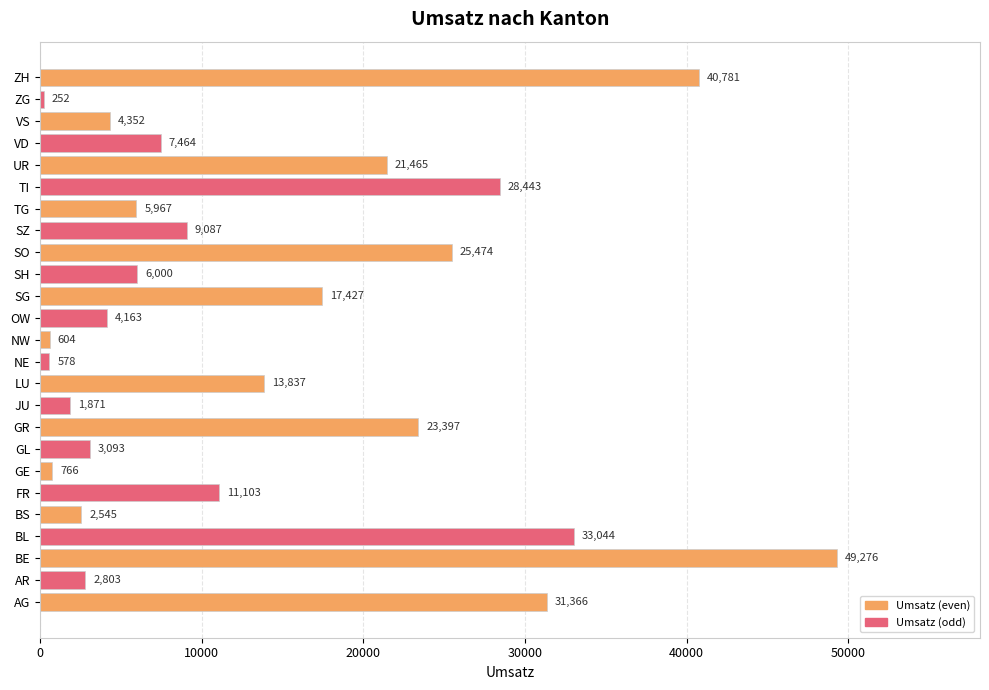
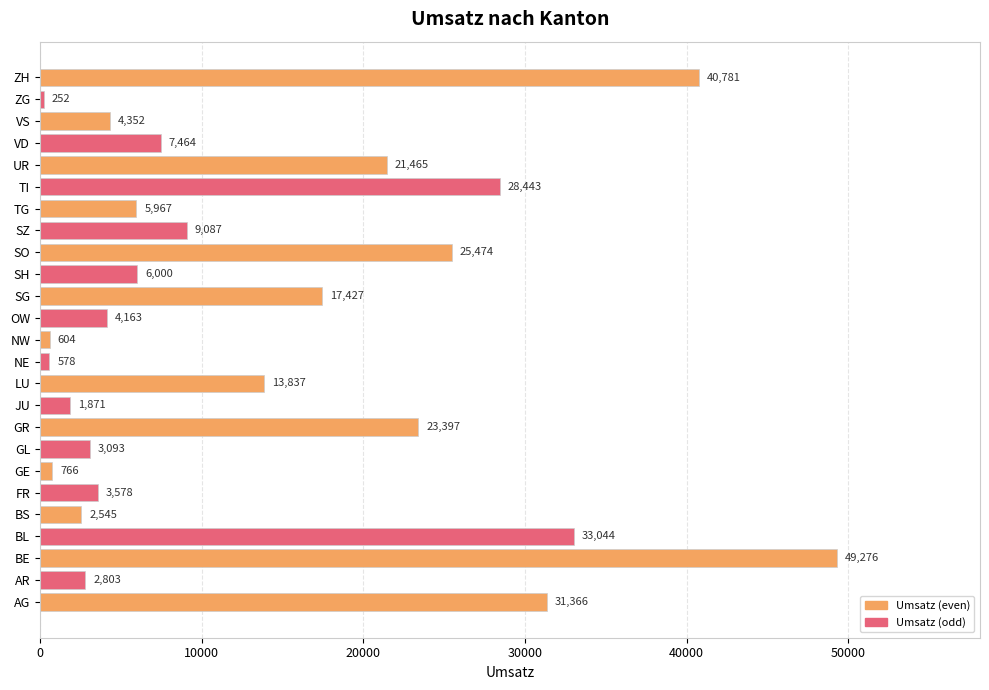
FR: 11,103 -> 3,578
